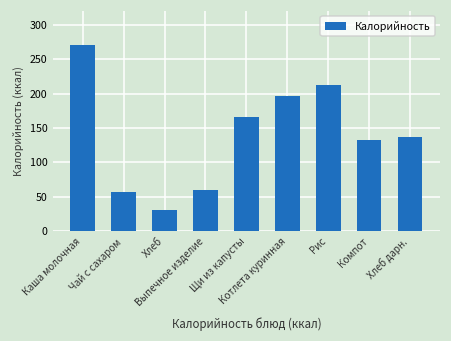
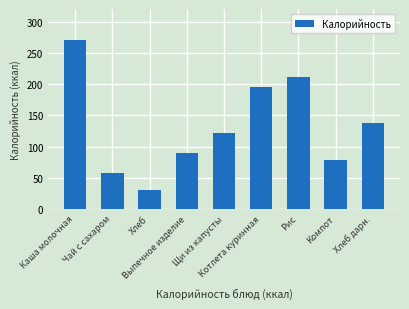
Выпечное изделие: 60 -> 90
Щи из капусты: 170 -> 120
Компот: 130 -> 80
